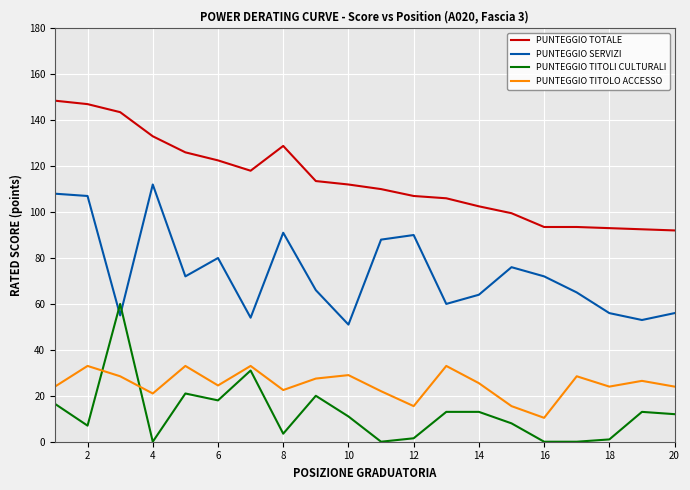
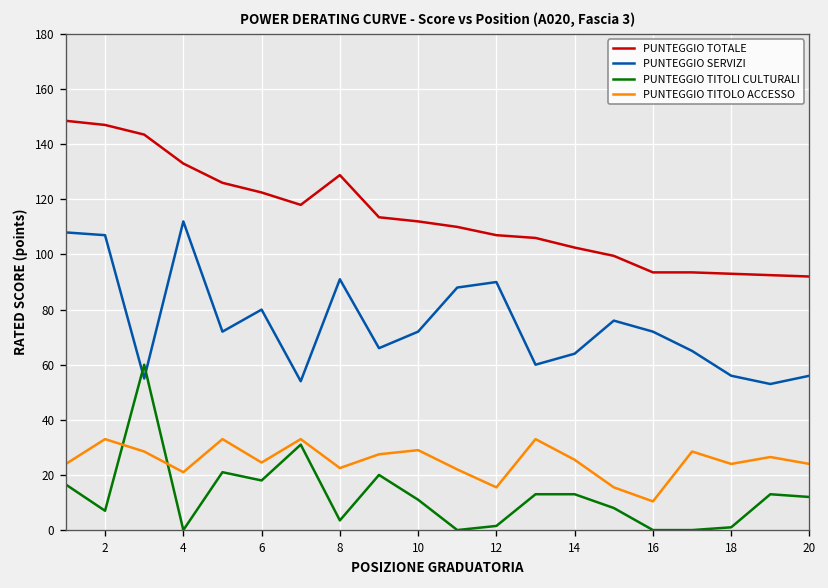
PUNTEGGIO SERVIZI, 10: 51 -> 72
